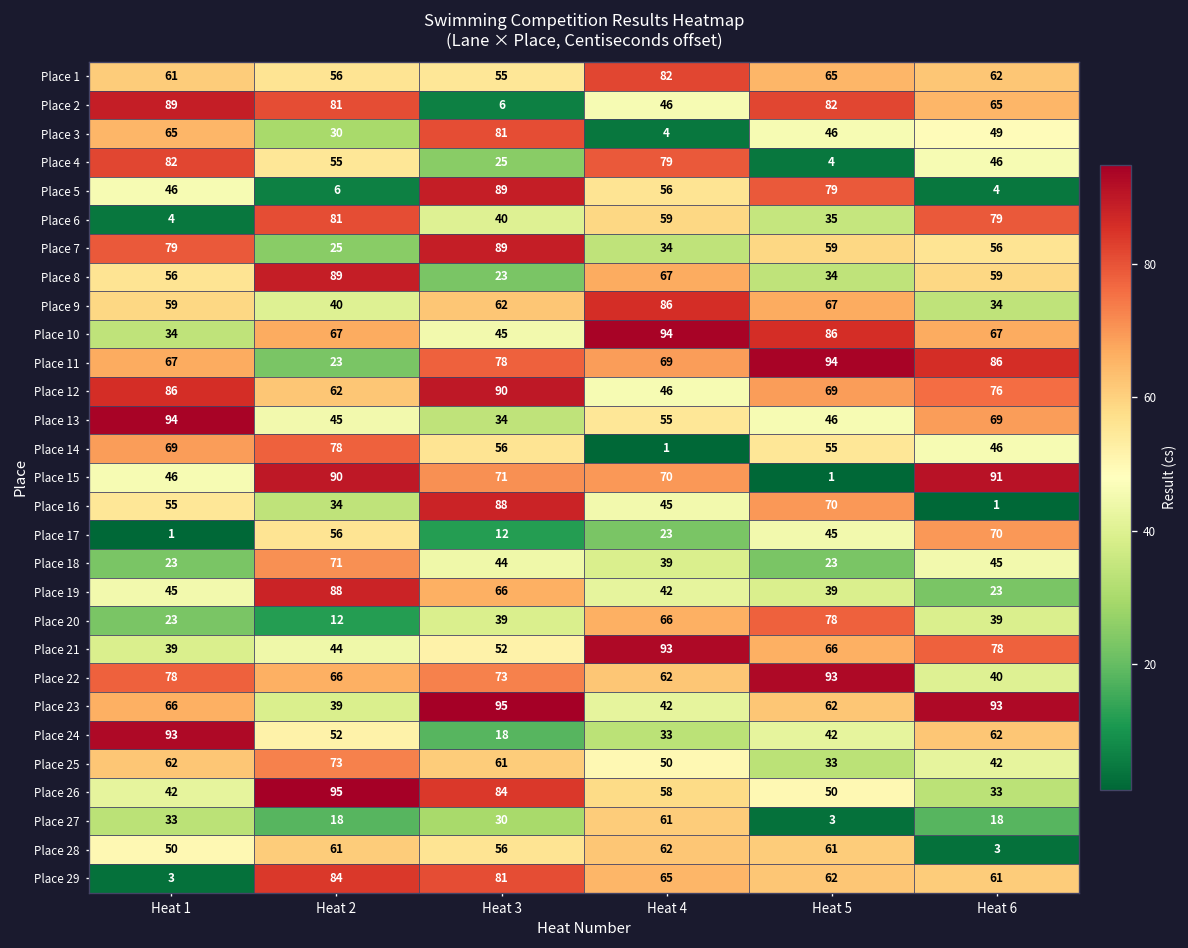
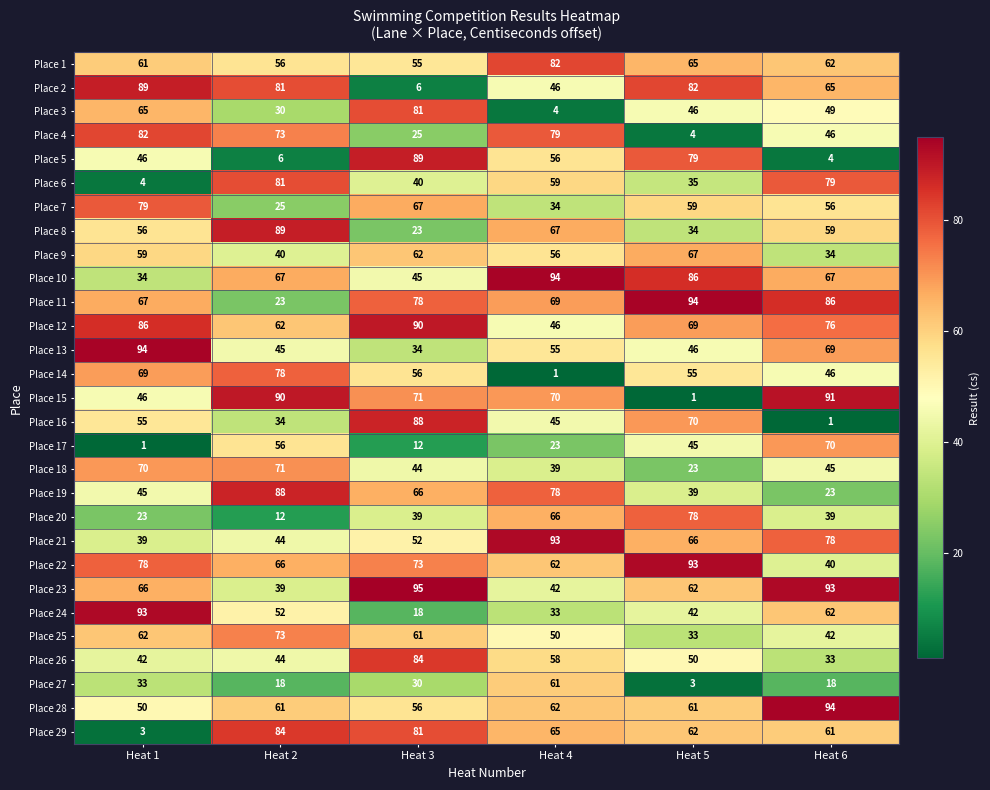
Place 4, Heat 2: 55 -> 73
Place 7, Heat 3: 89 -> 67
Place 9, Heat 4: 86 -> 56
Place 18, Heat 1: 23 -> 70
Place 19, Heat 4: 42 -> 78
Place 26, Heat 2: 95 -> 44
Place 28, Heat 6: 3 -> 94
